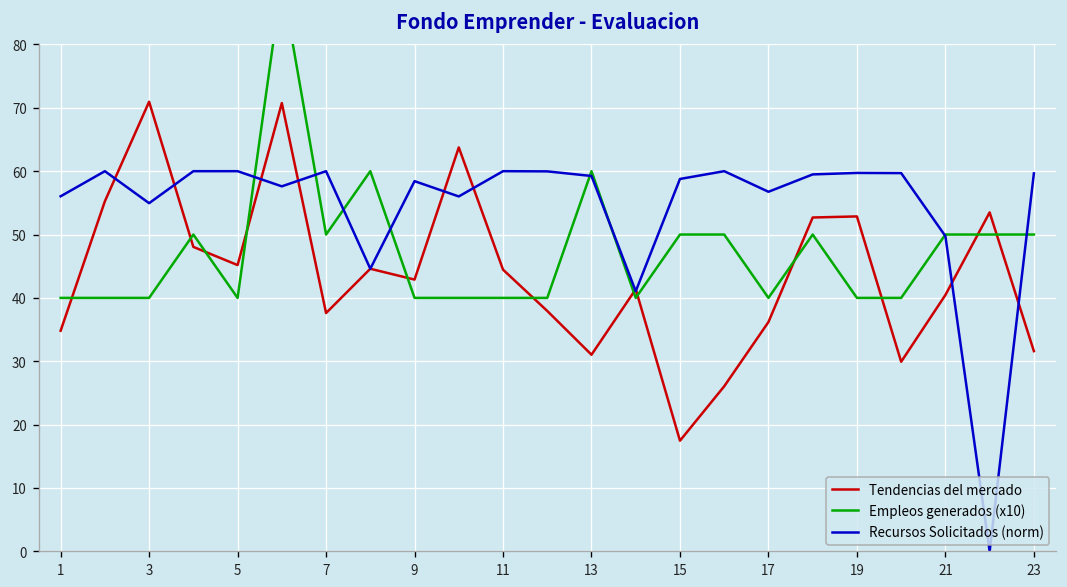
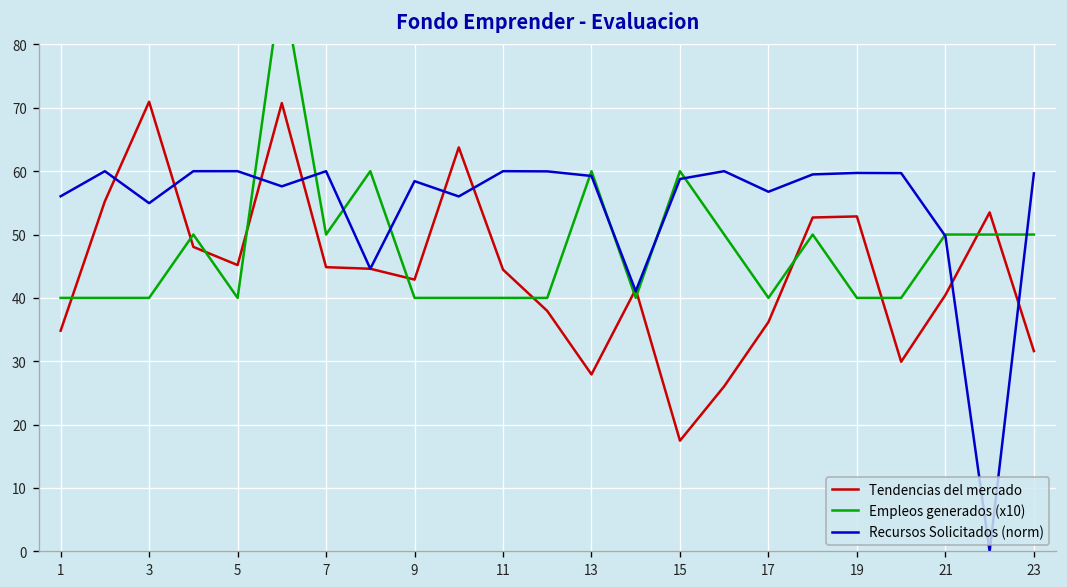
Tendencias del mercado, 7: 38 -> 45
Tendencias del mercado, 13: 31 -> 28
Empleos generados (x10), 15: 50 -> 60
